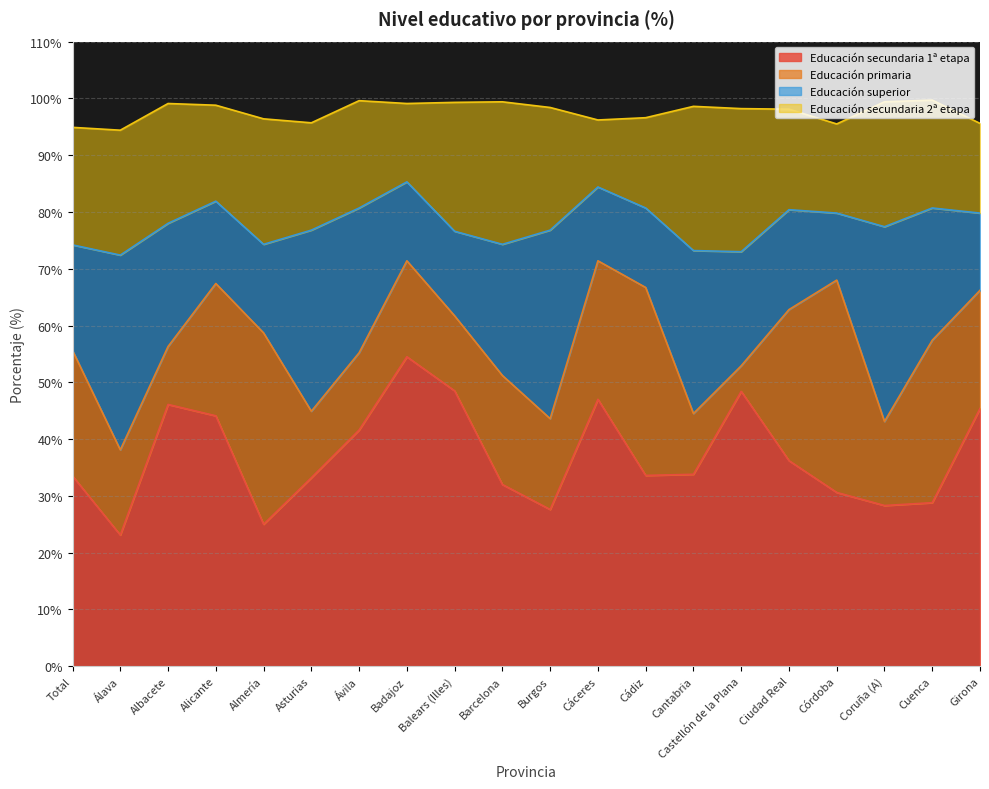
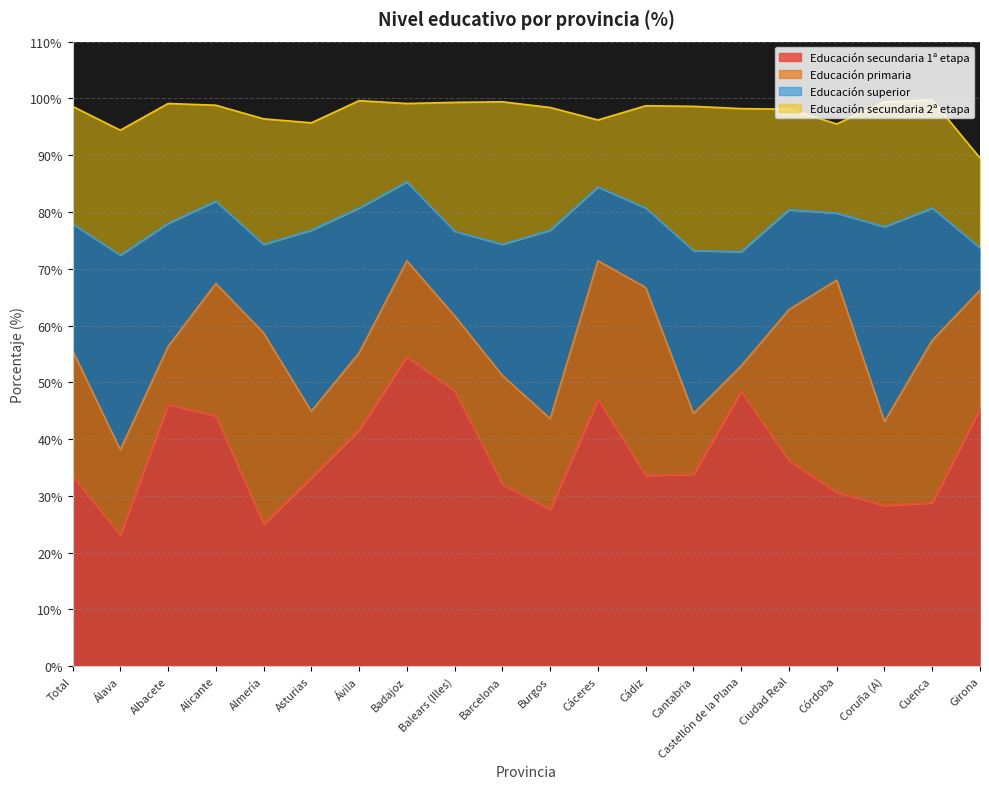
Educación superior, Total: 19% -> 22%
Educación secundaria 2ª etapa, Cádiz: 16% -> 18%
Educación superior, Girona: 14% -> 8%
